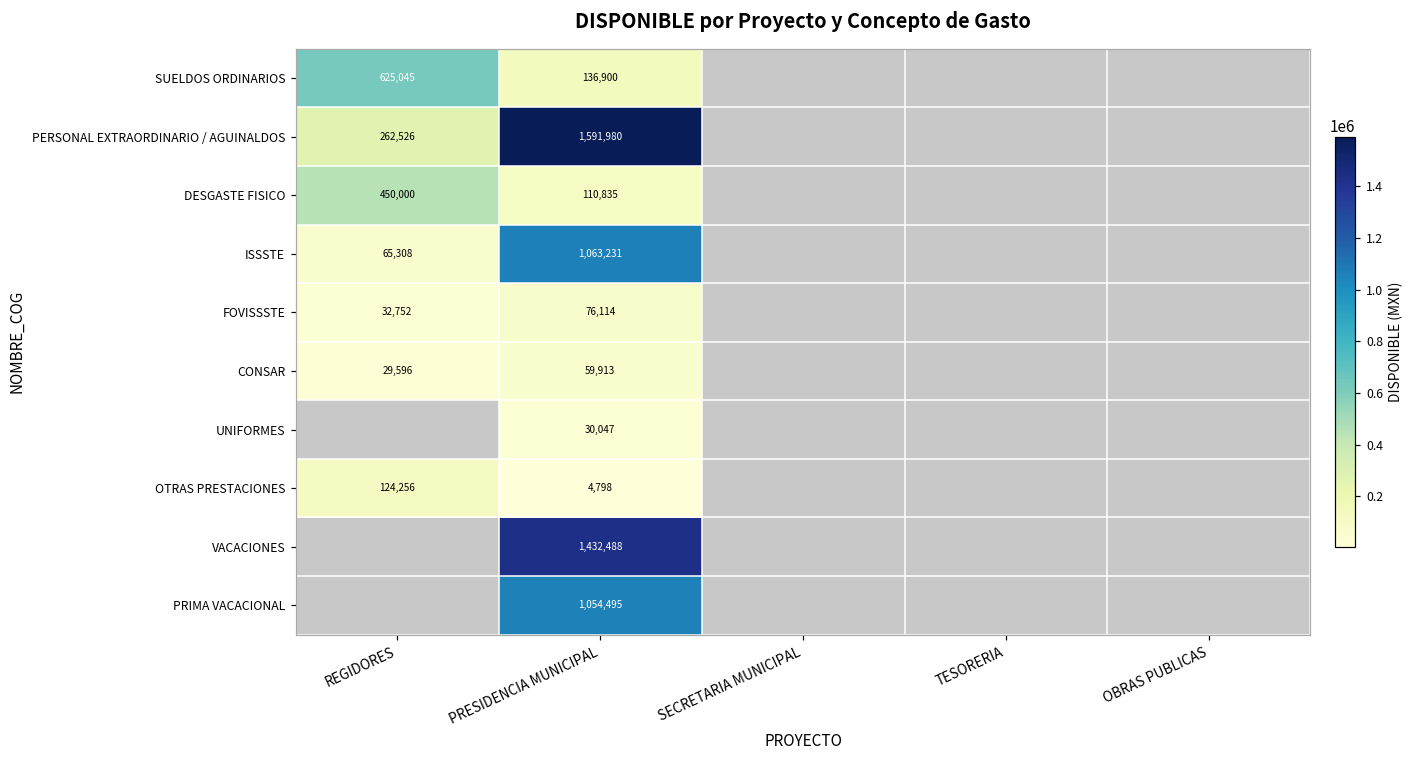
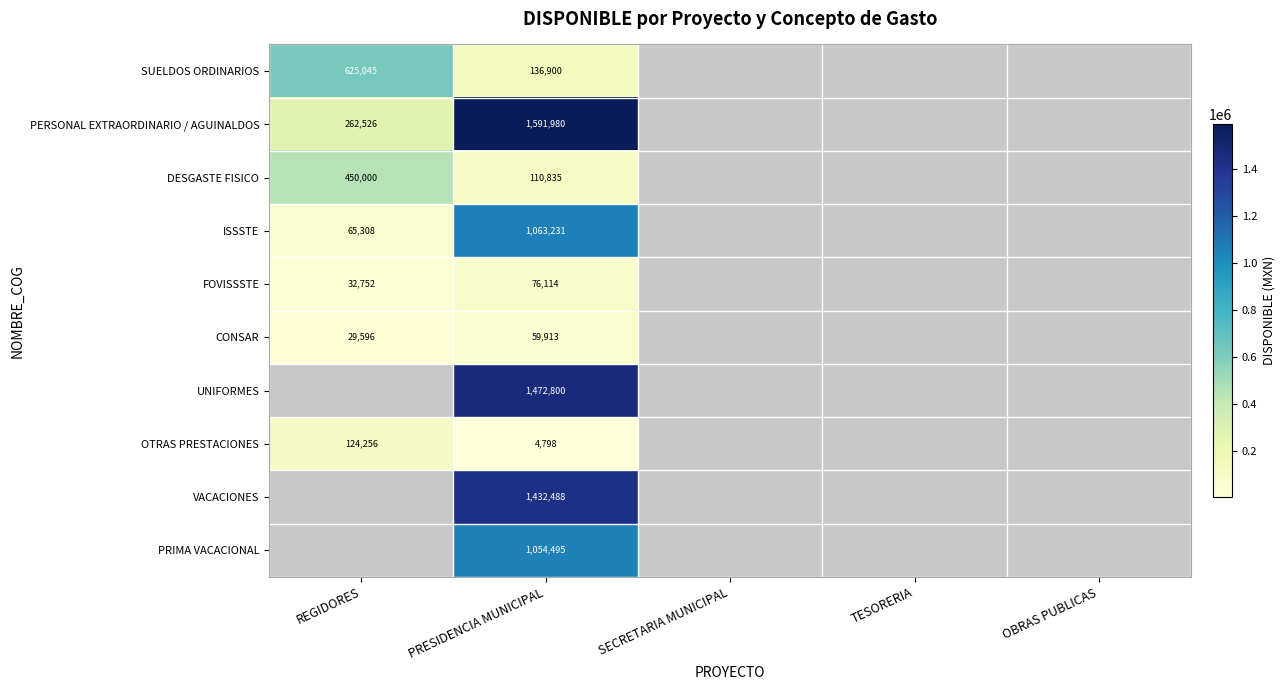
UNIFORMES, PRESIDENCIA MUNICIPAL: 30,047 -> 1,472,800
